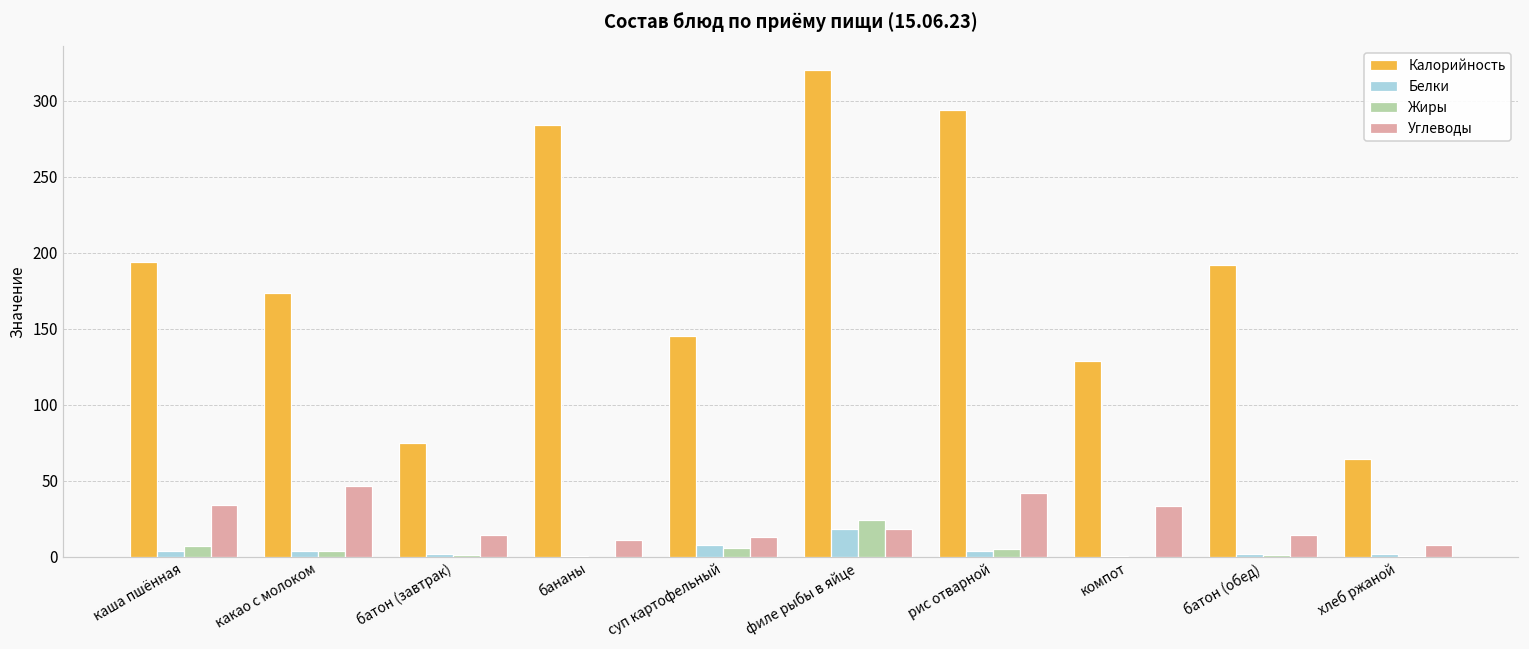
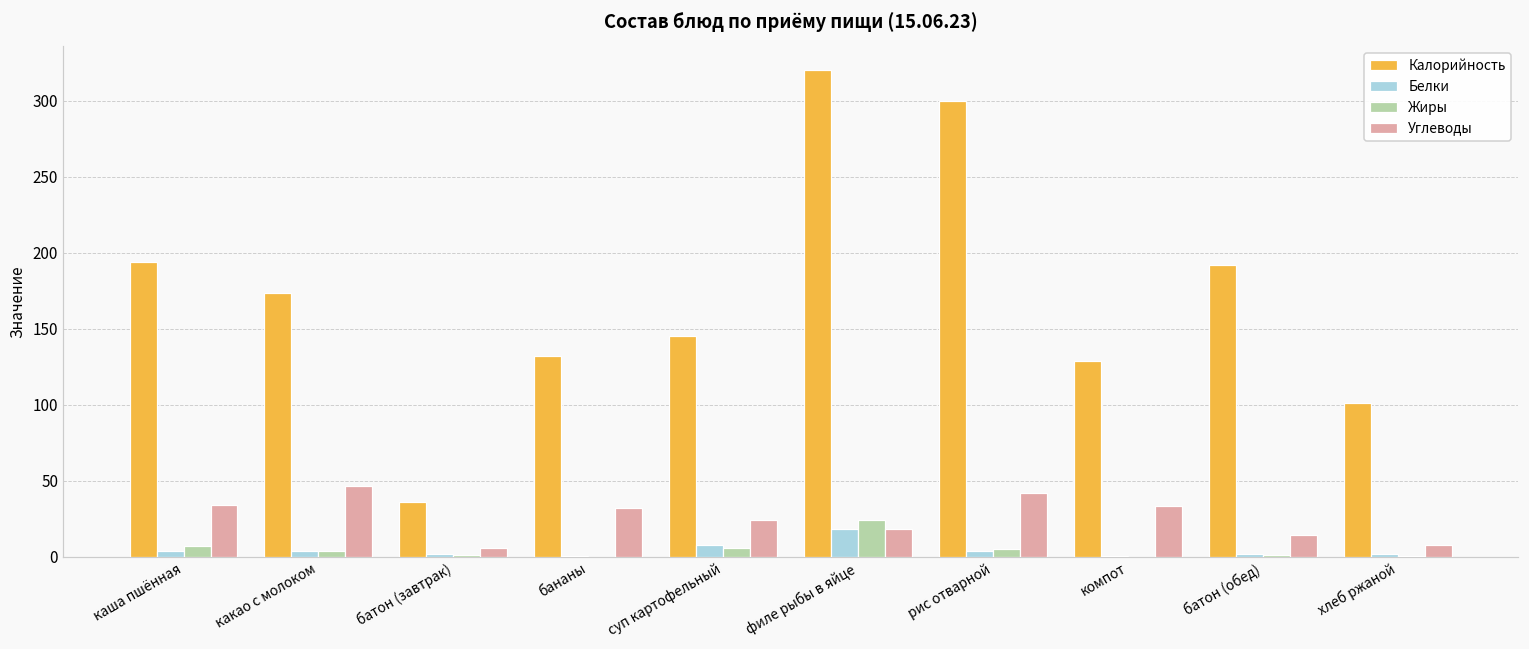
Калорийность, батон (завтрак): 75 -> 36
Углеводы, батон (завтрак): 14 -> 6
Калорийность, бананы: 284 -> 132
Углеводы, бананы: 11 -> 32
Углеводы, суп картофельный: 13 -> 24
Калорийность, рис отварной: 294 -> 300
Калорийность, хлеб ржаной: 64 -> 101
